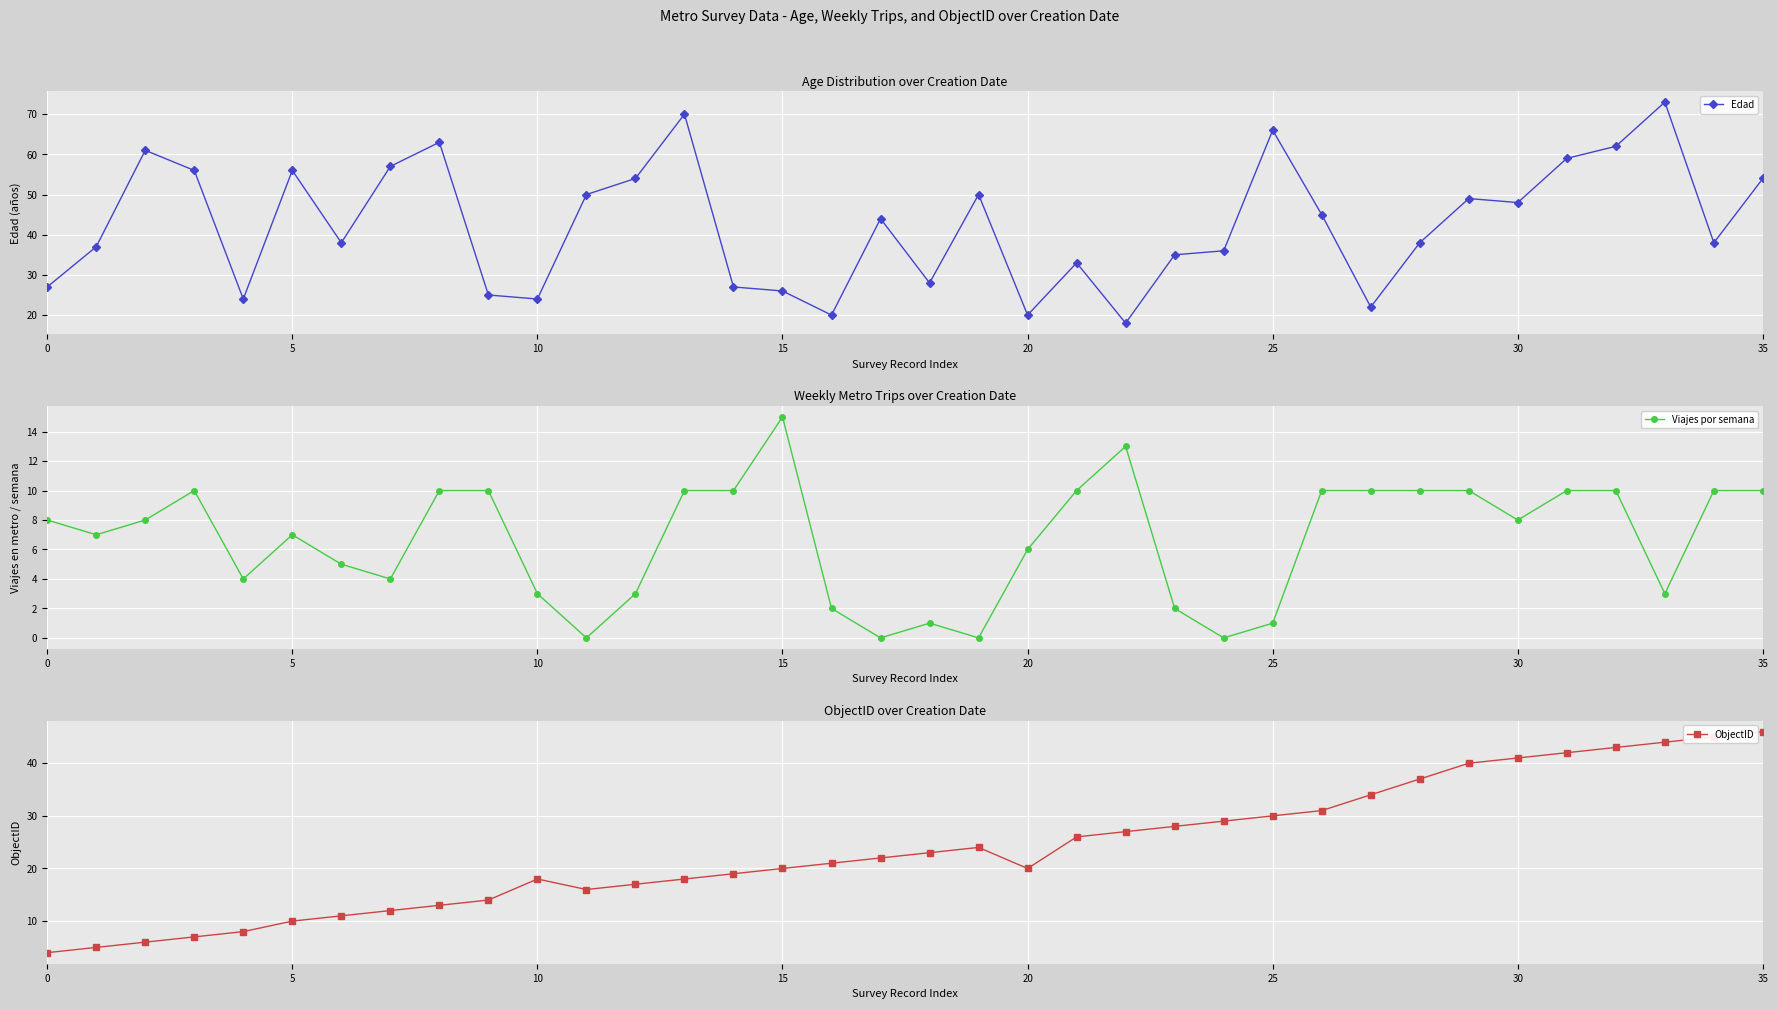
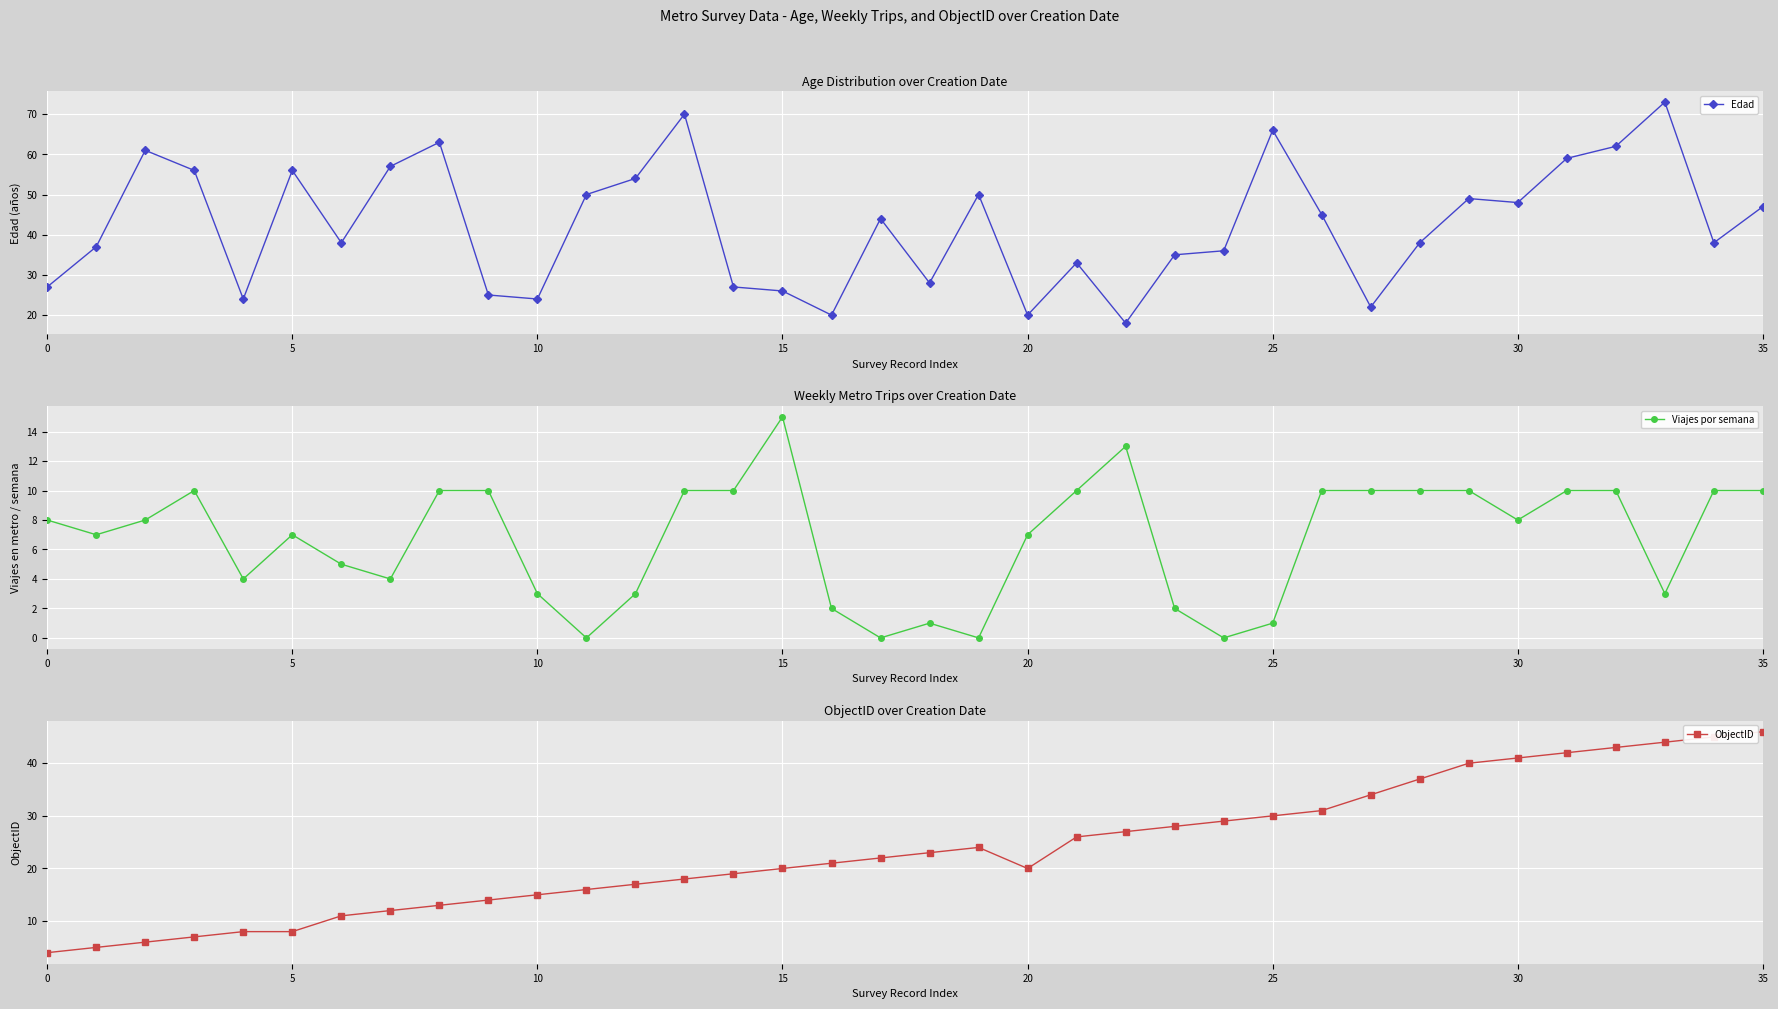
Age Distribution over Creation Date, 35: 54 -> 47
Weekly Metro Trips over Creation Date, 20: 6 -> 7
ObjectID over Creation Date, 5: 10 -> 8
ObjectID over Creation Date, 10: 18 -> 15
